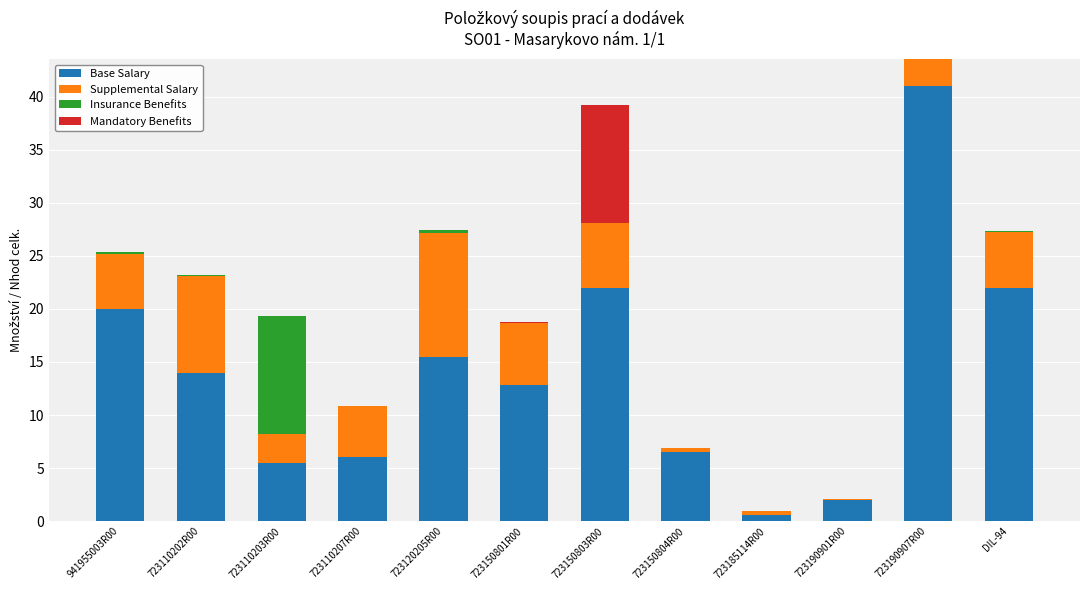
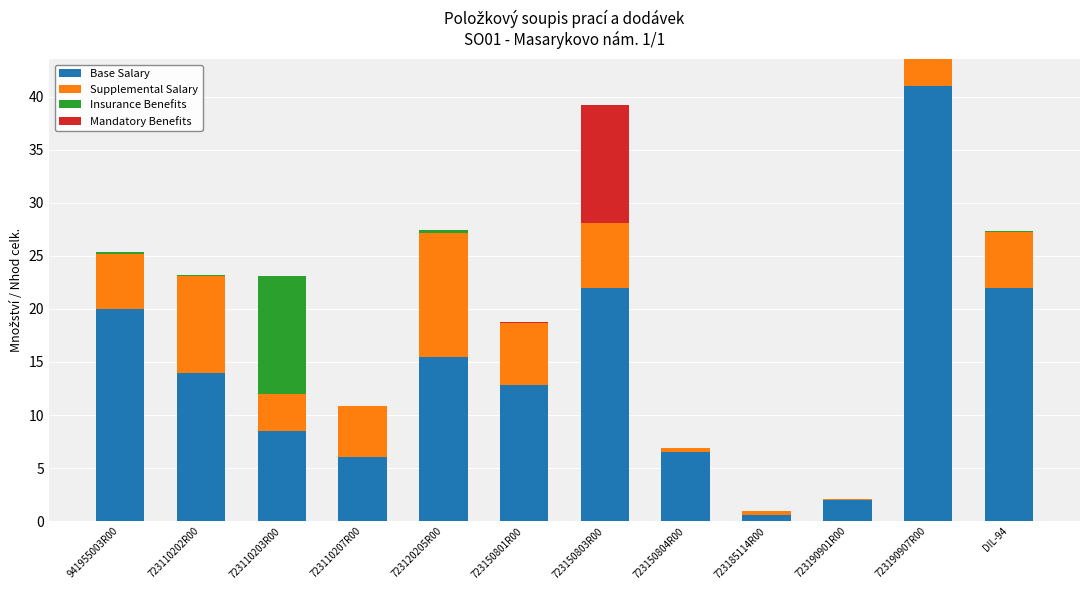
Base Salary, 723110203R00: 5.5 -> 8.5
Supplemental Salary, 723110203R00: 2.7 -> 3.5
